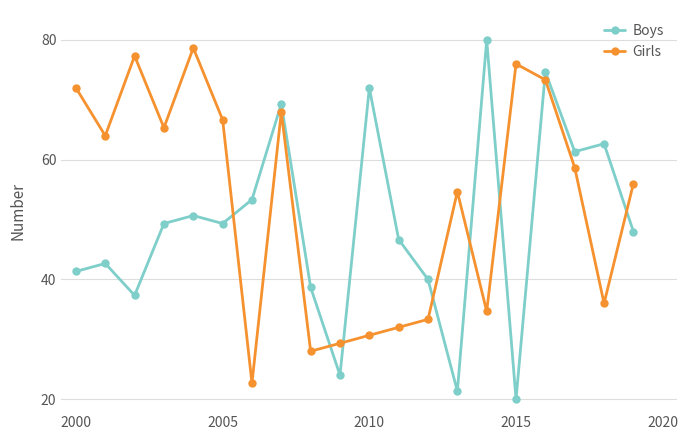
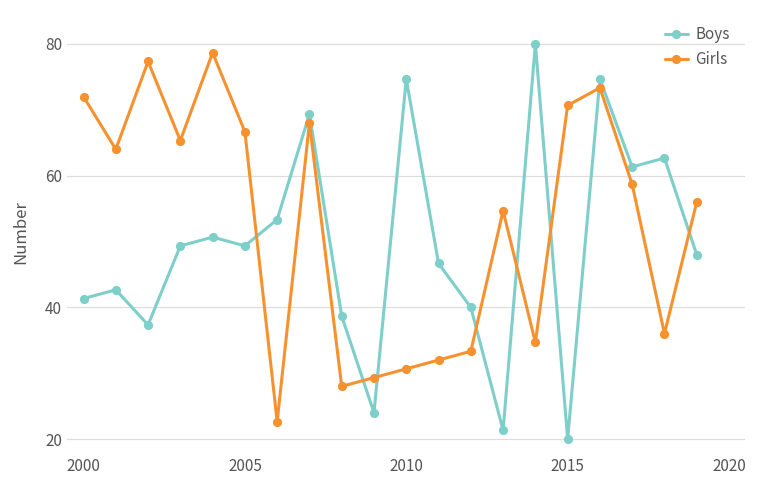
Boys, 2010: 72 -> 75
Girls, 2015: 76 -> 71
